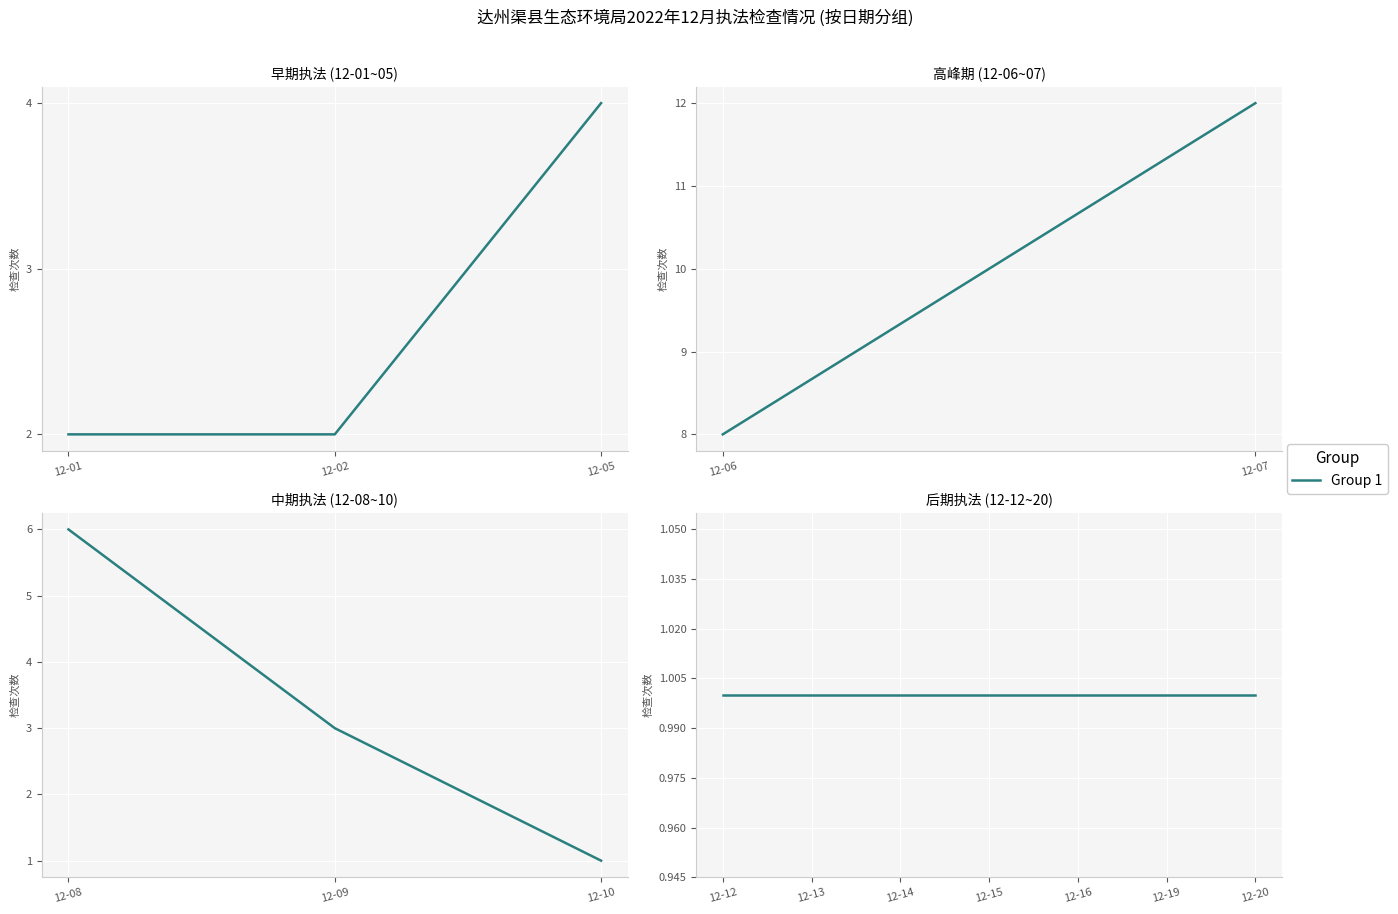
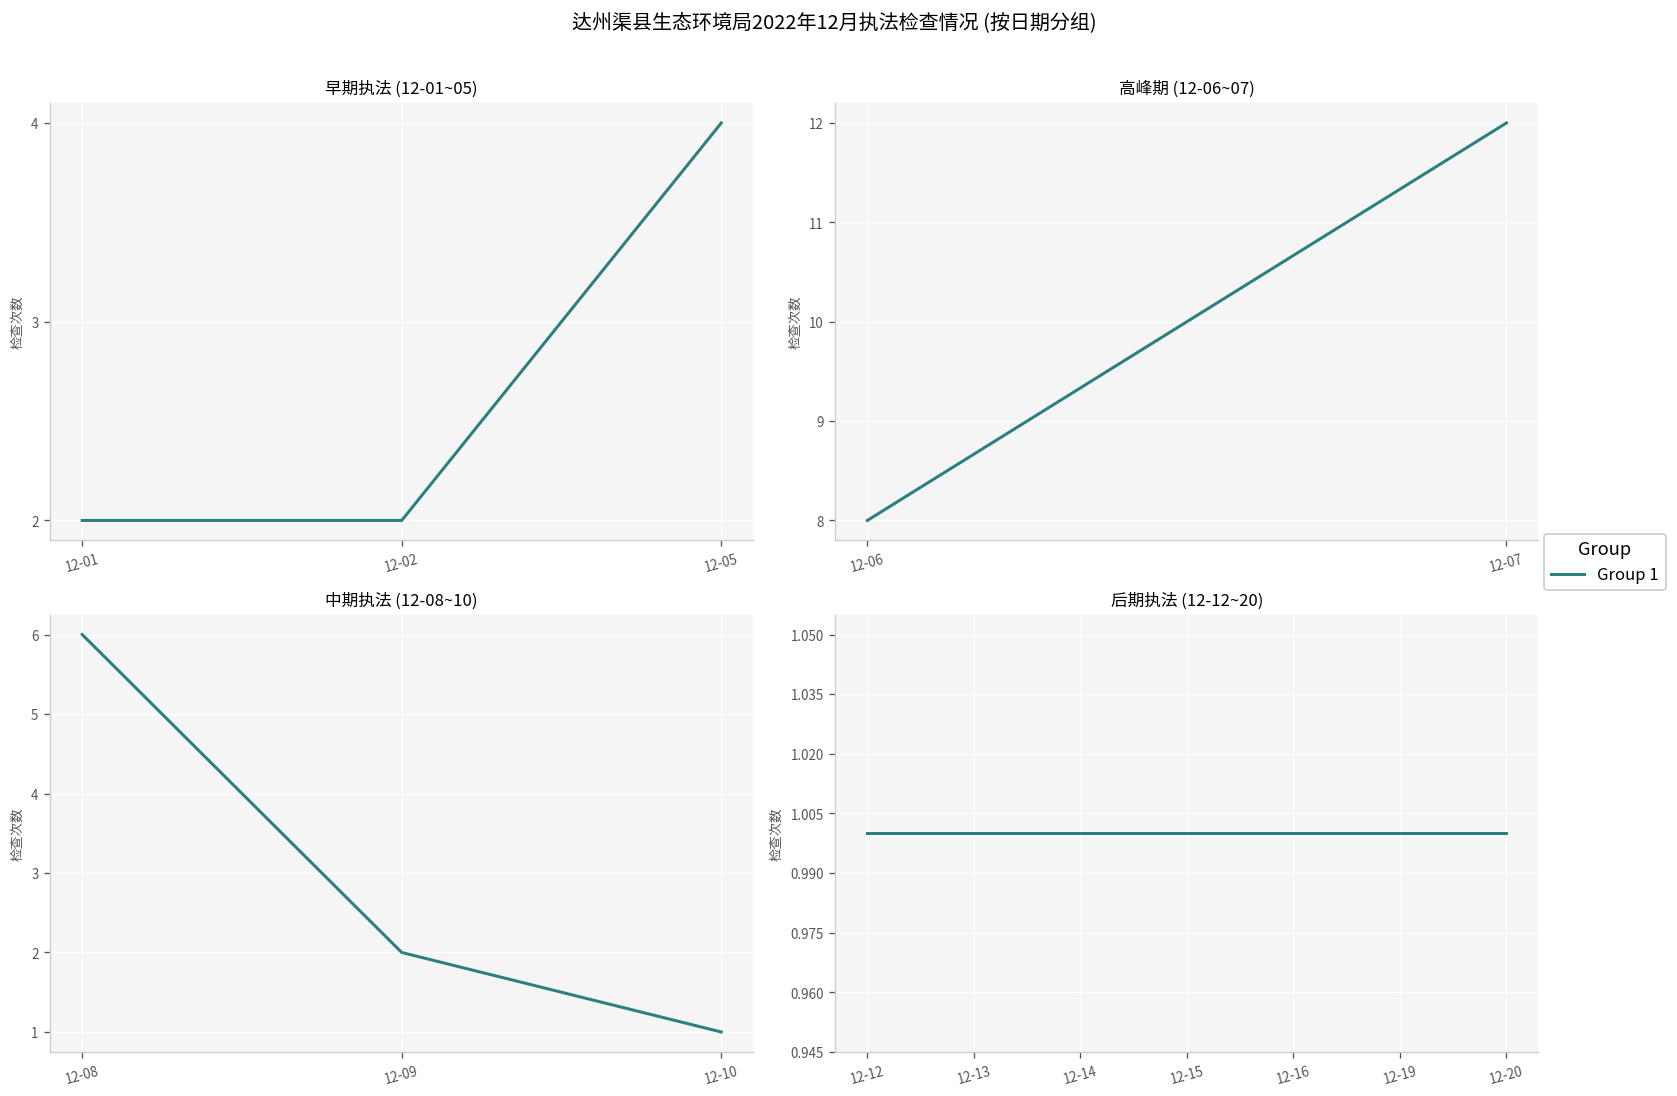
中期执法 (12-08~10), 12-09: 3 -> 2
